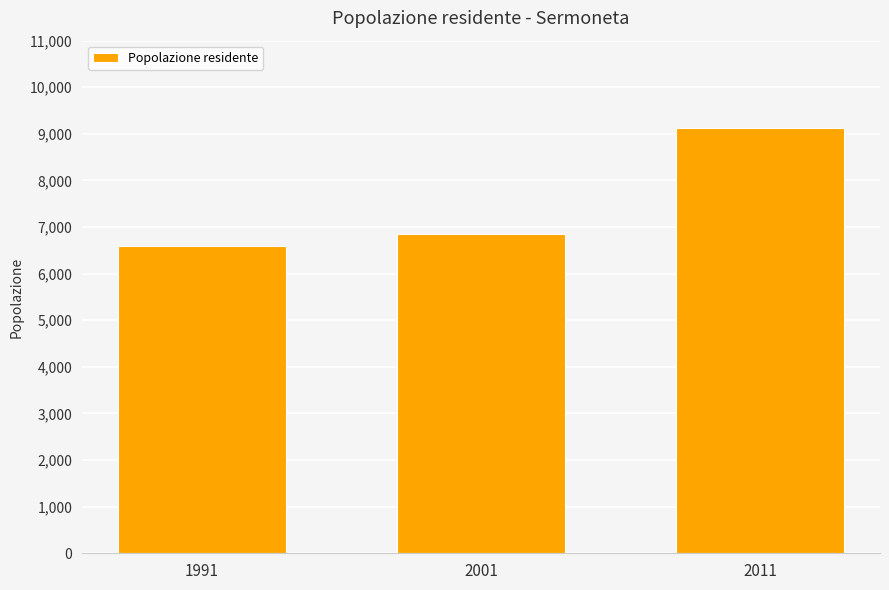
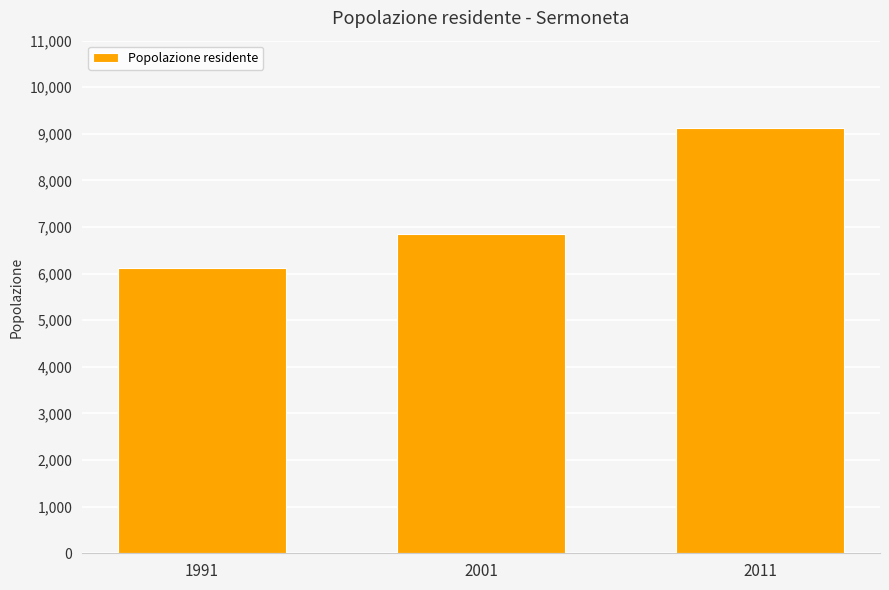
1991: 6,600 -> 6,100
